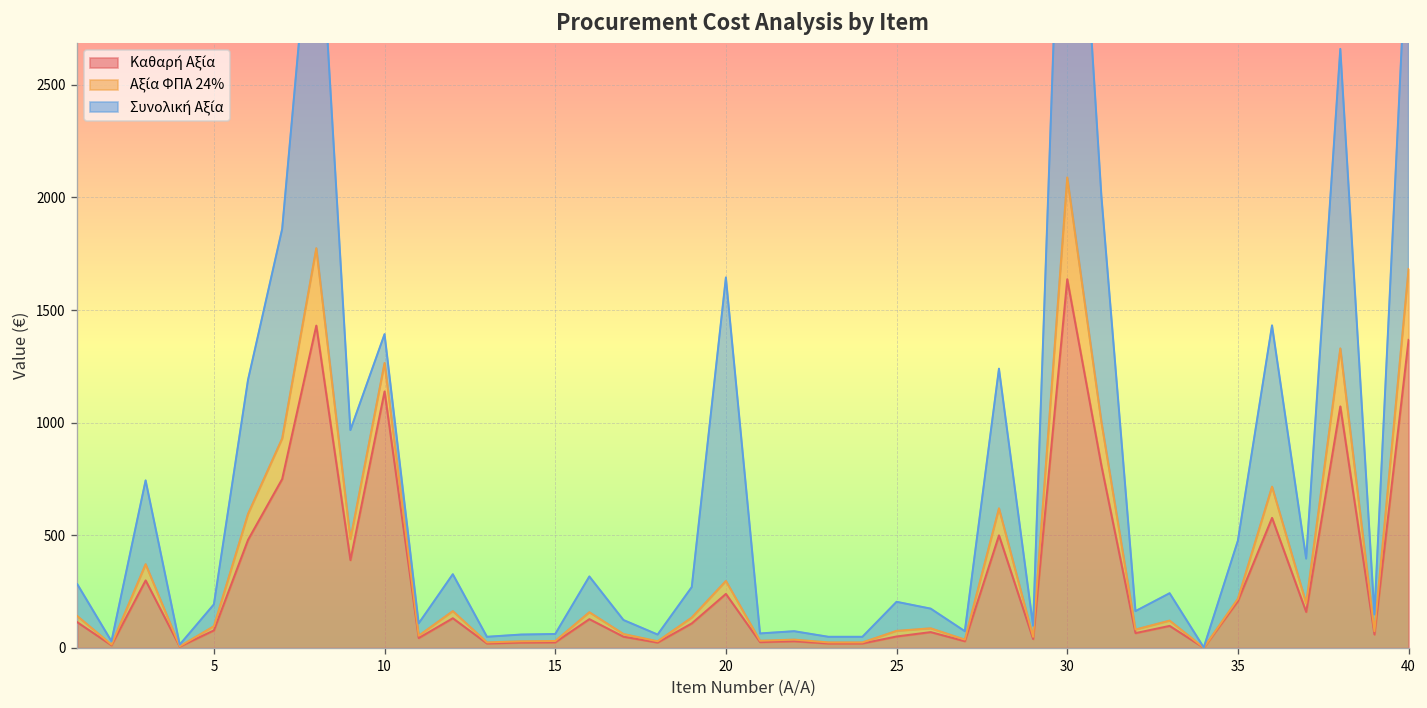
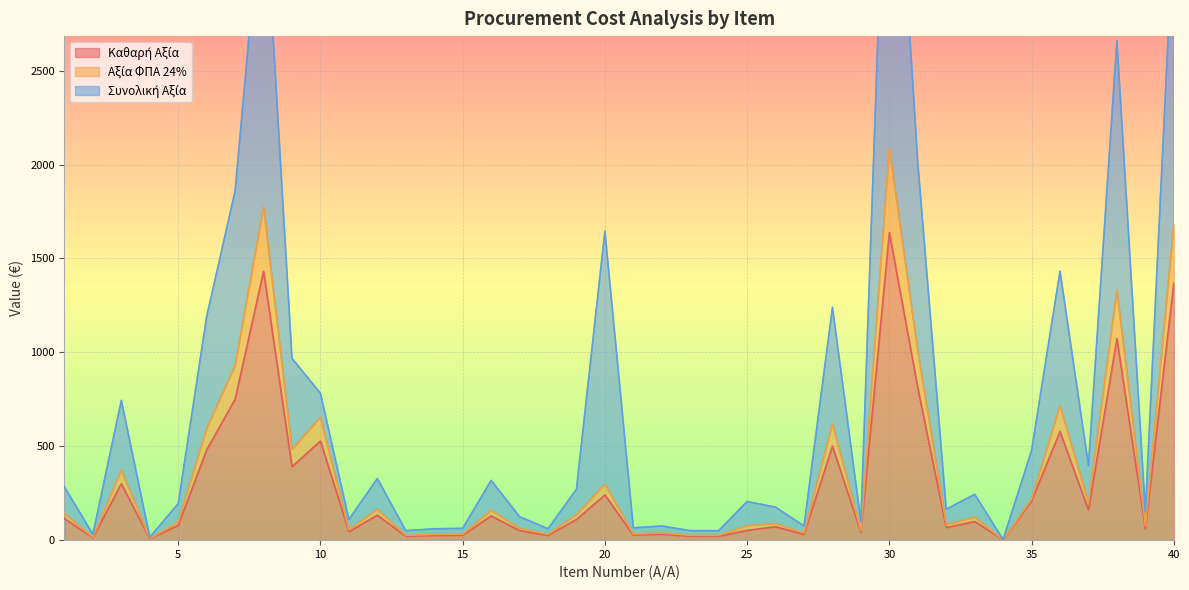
Καθαρή Αξία, 10: 1140 -> 530
